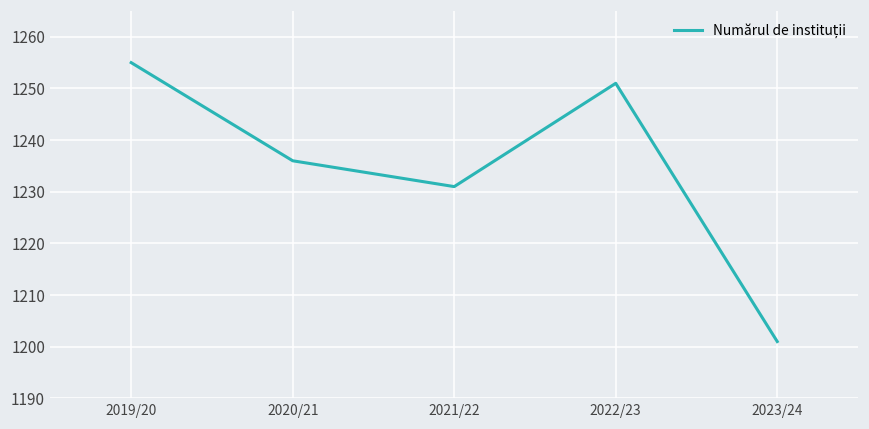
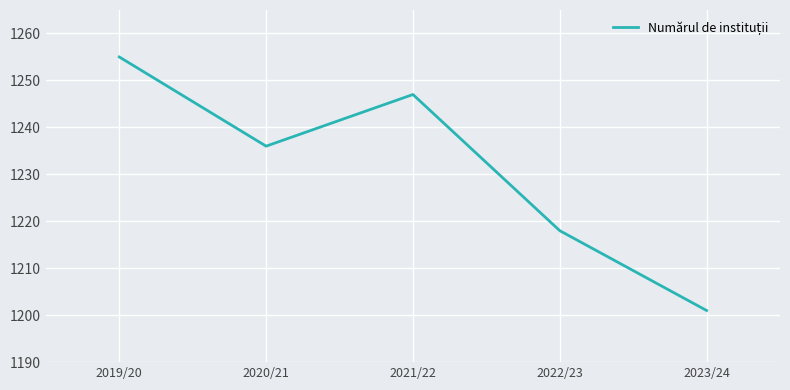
2021/22: 1231 -> 1247
2022/23: 1251 -> 1218
